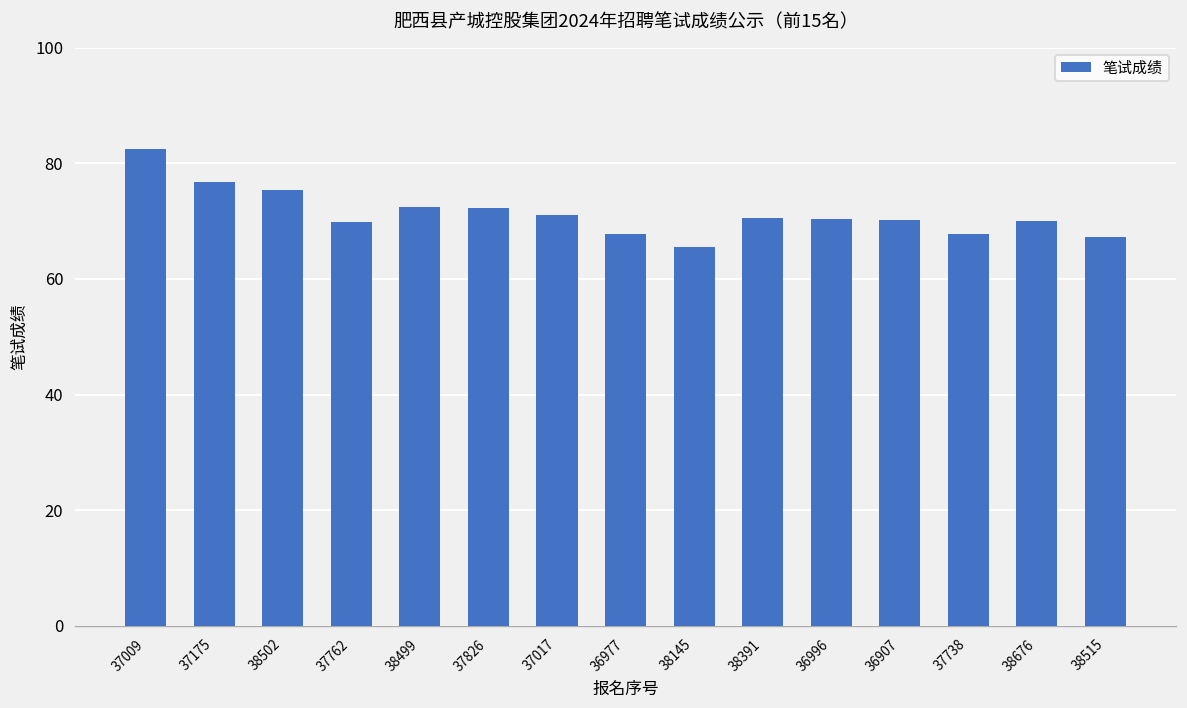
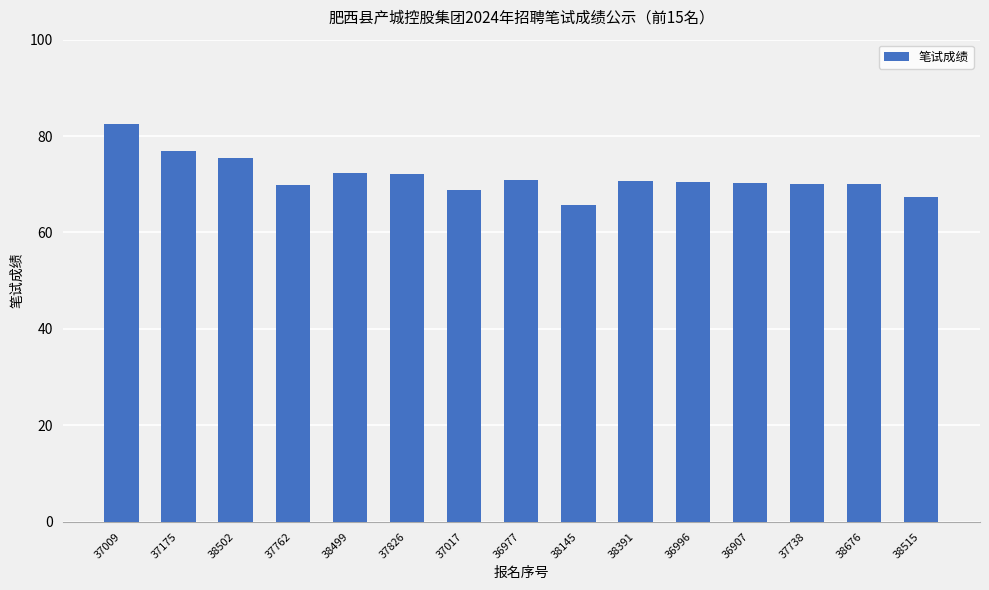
37017: 71 -> 69
36977: 68 -> 71
37738: 68 -> 70
